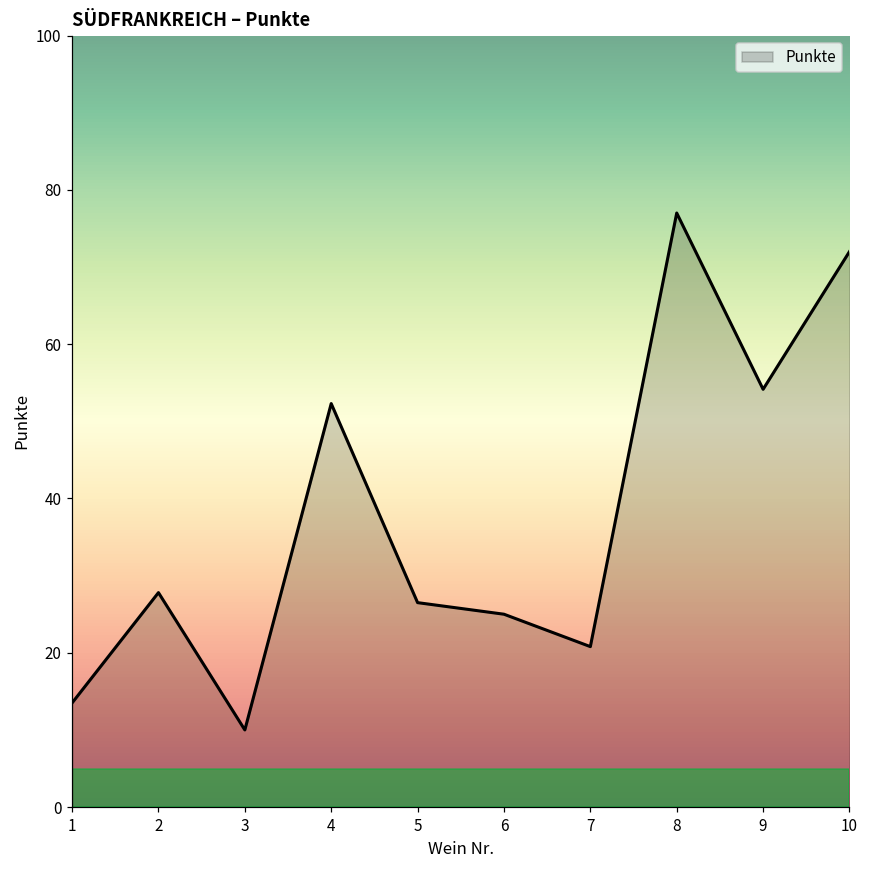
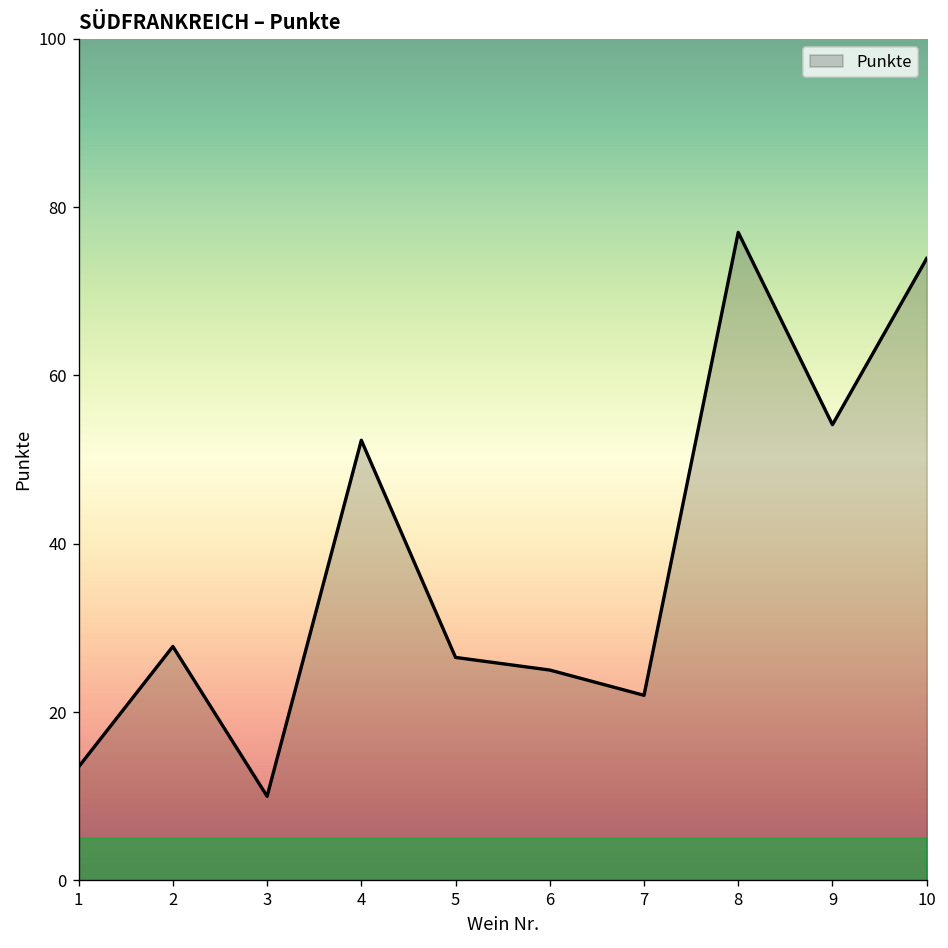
7: 21 -> 22
10: 72 -> 74
